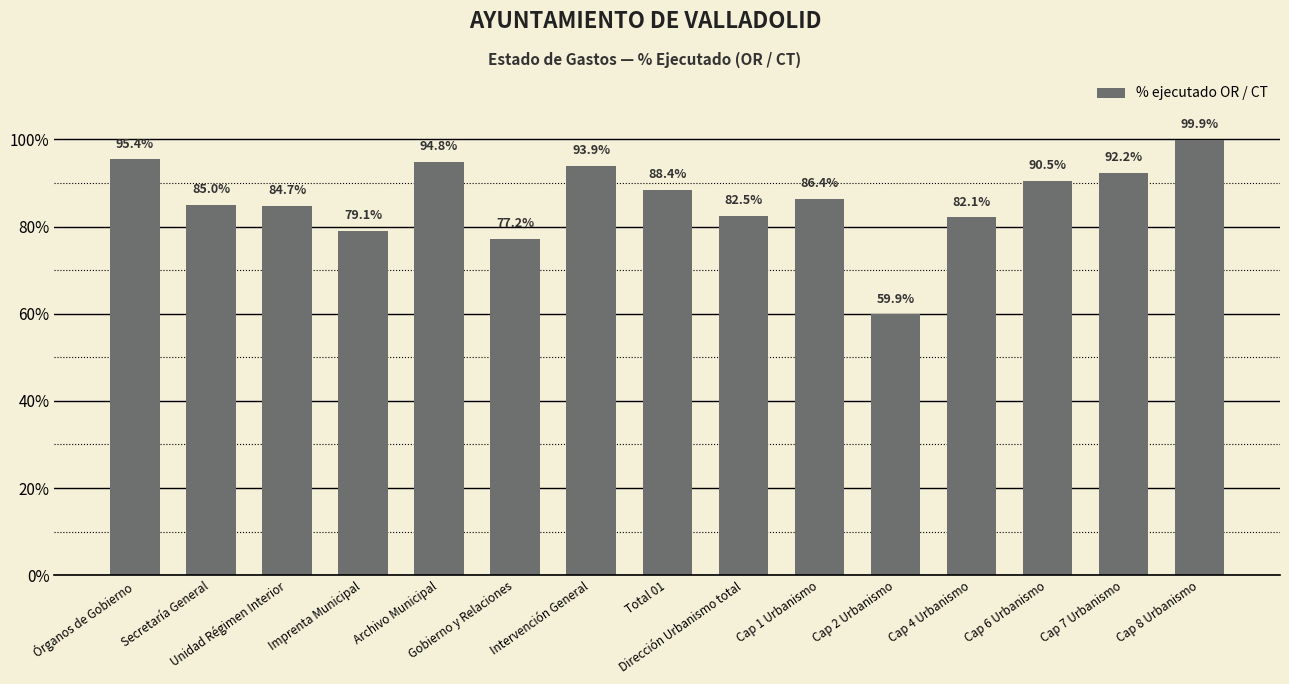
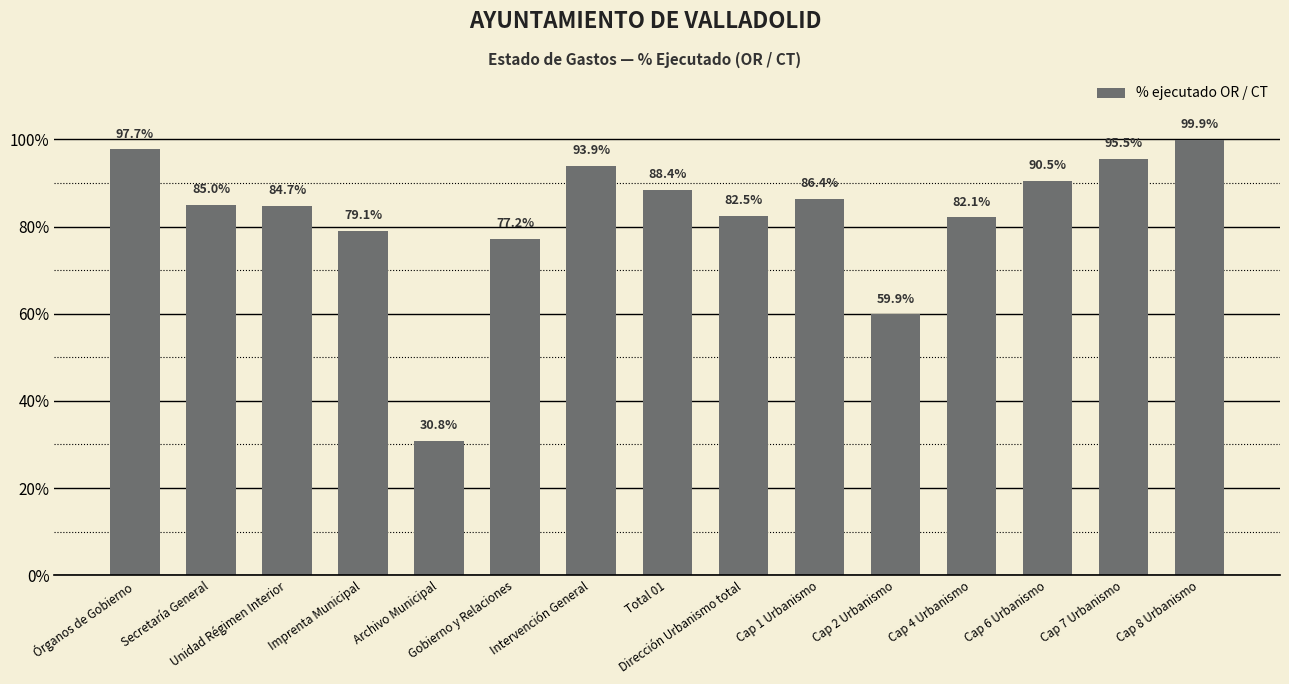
Órganos de Gobierno: 95.4% -> 97.7%
Archivo Municipal: 94.8% -> 30.8%
Cap 7 Urbanismo: 92.2% -> 95.5%
